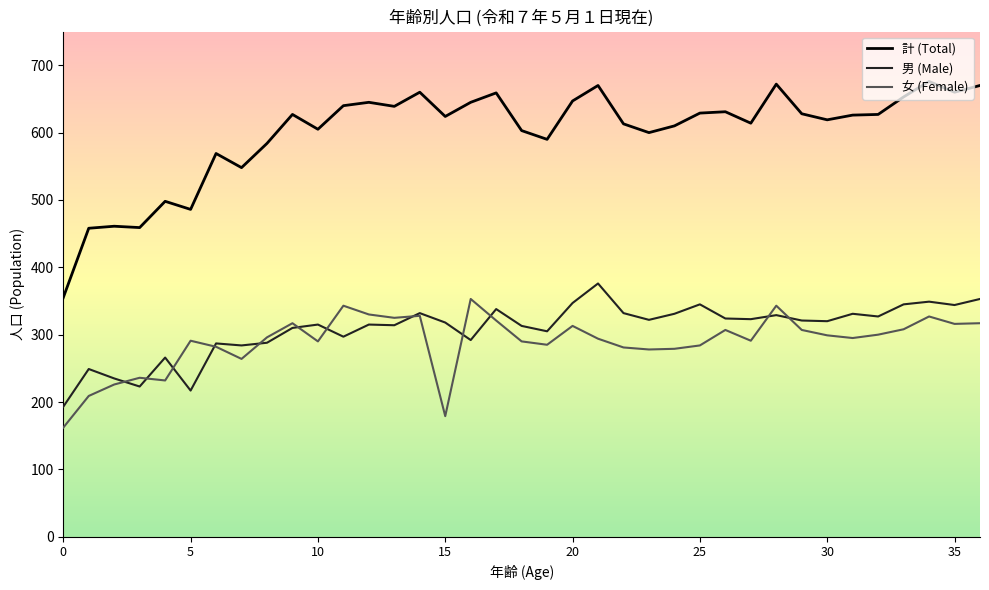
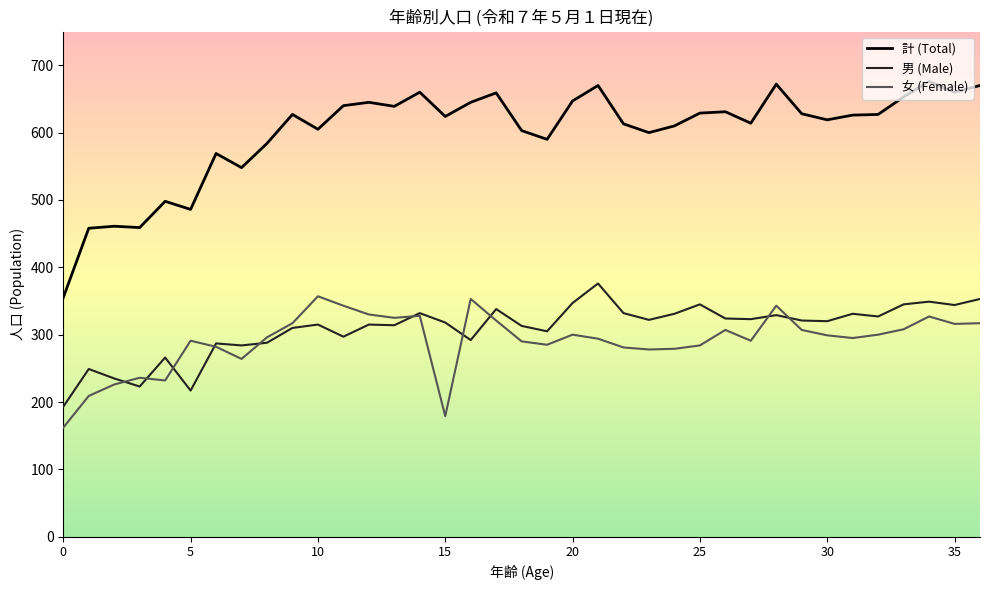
女 (Female), 10: 290 -> 360
女 (Female), 20: 310 -> 300
